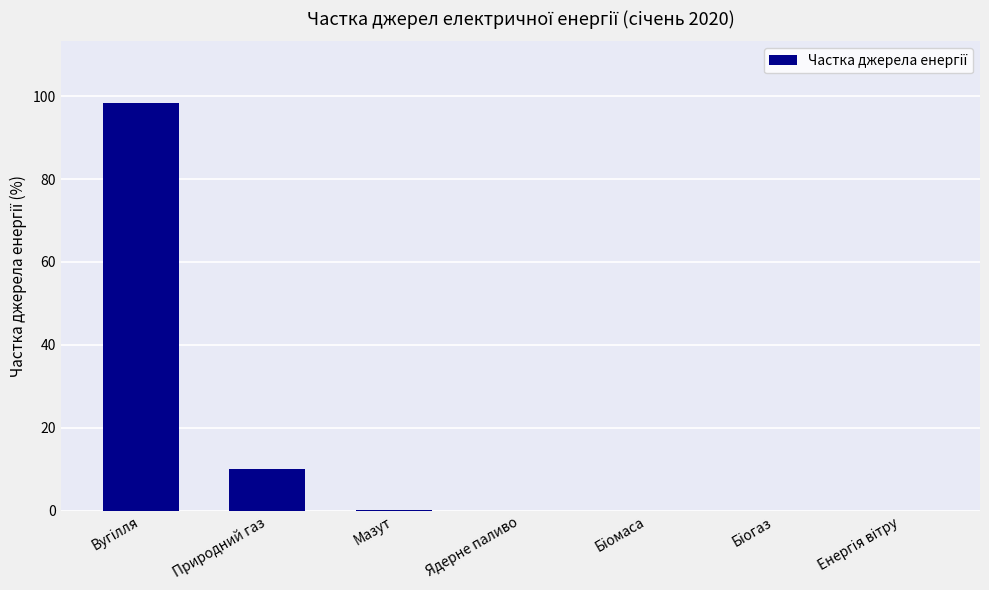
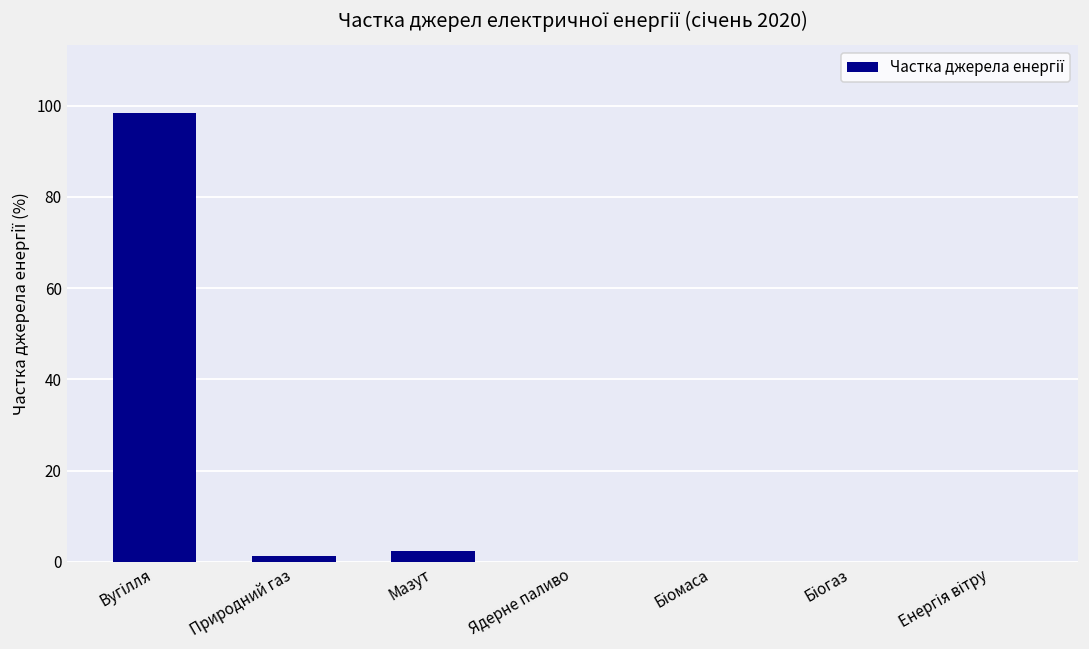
Природний газ: 10 -> 1
Мазут: 0 -> 2
